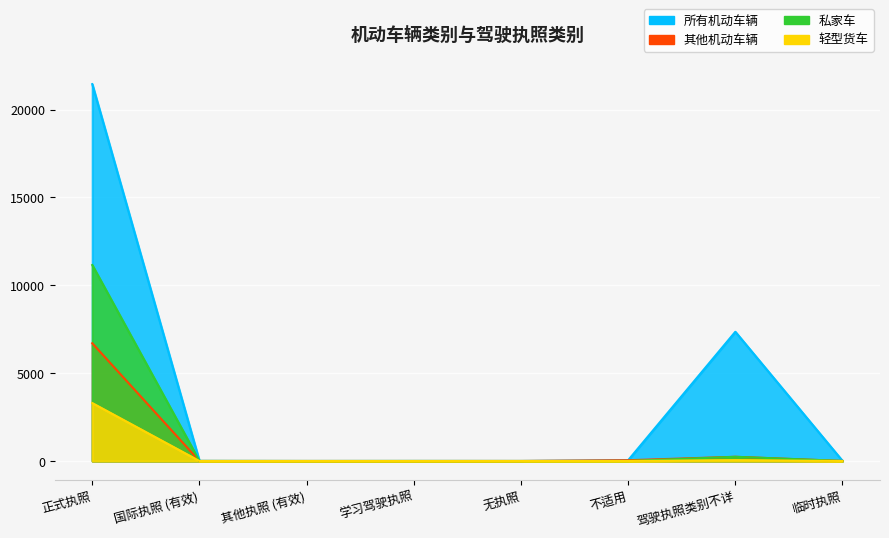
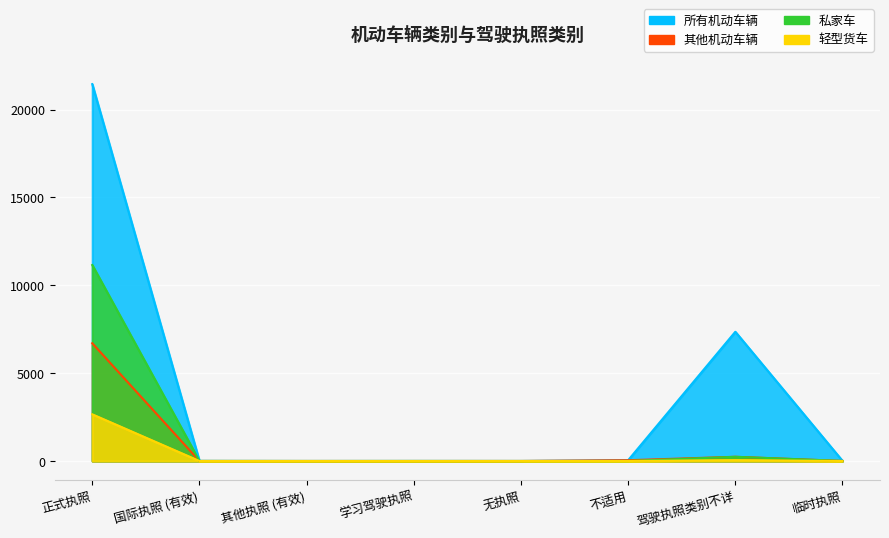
轻型货车, 正式执照: 3300 -> 2700
